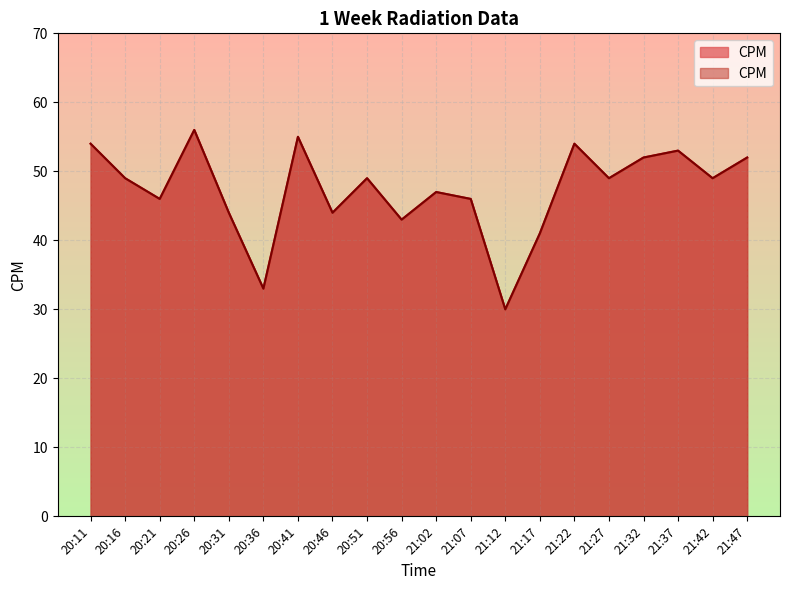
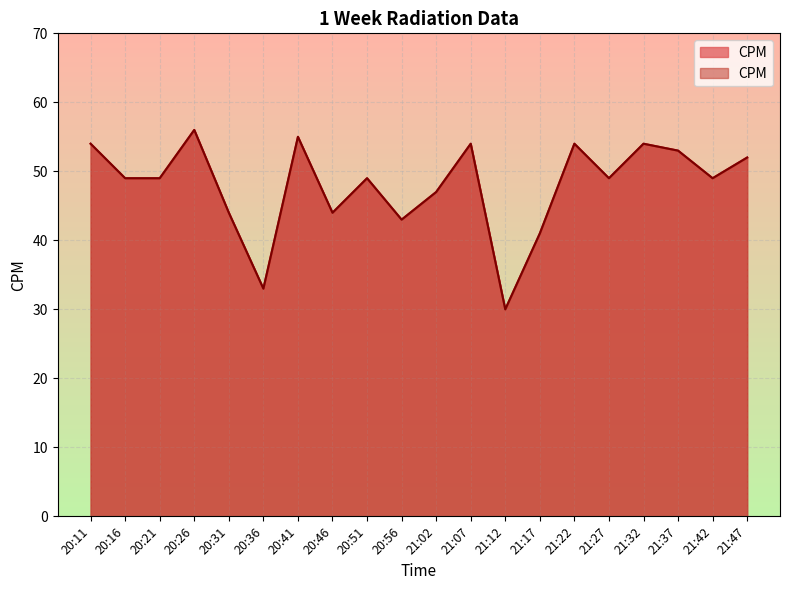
20:21: 46 -> 49
21:07: 46 -> 54
21:32: 52 -> 54
